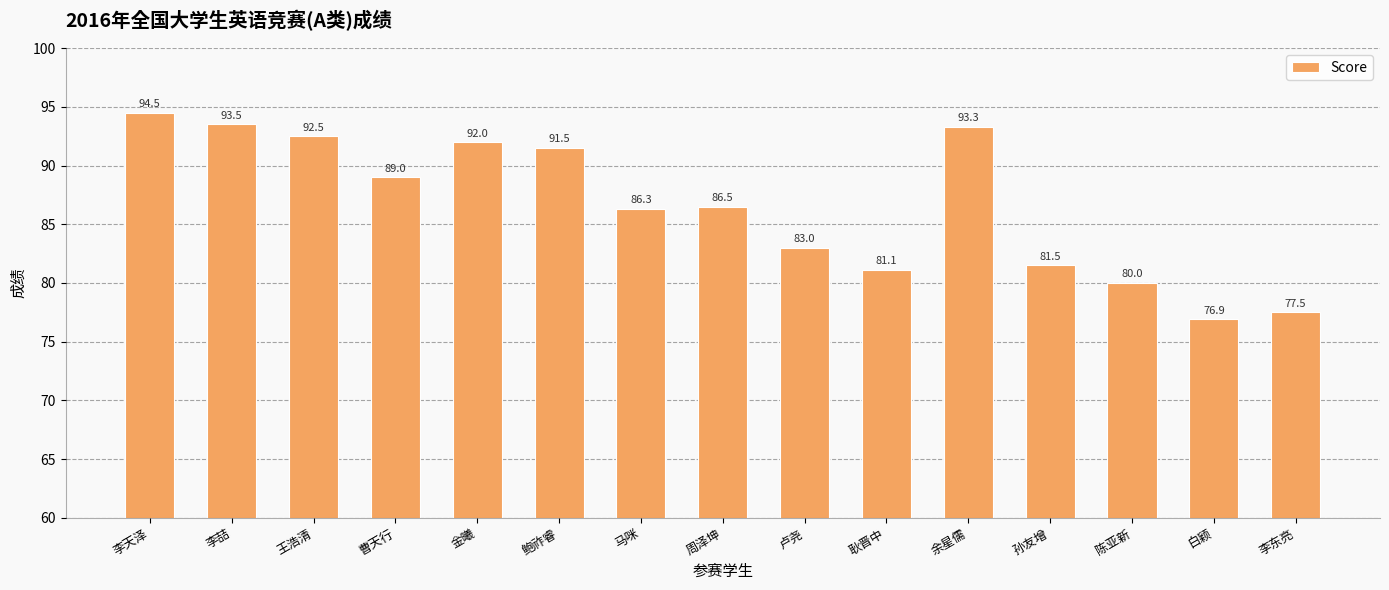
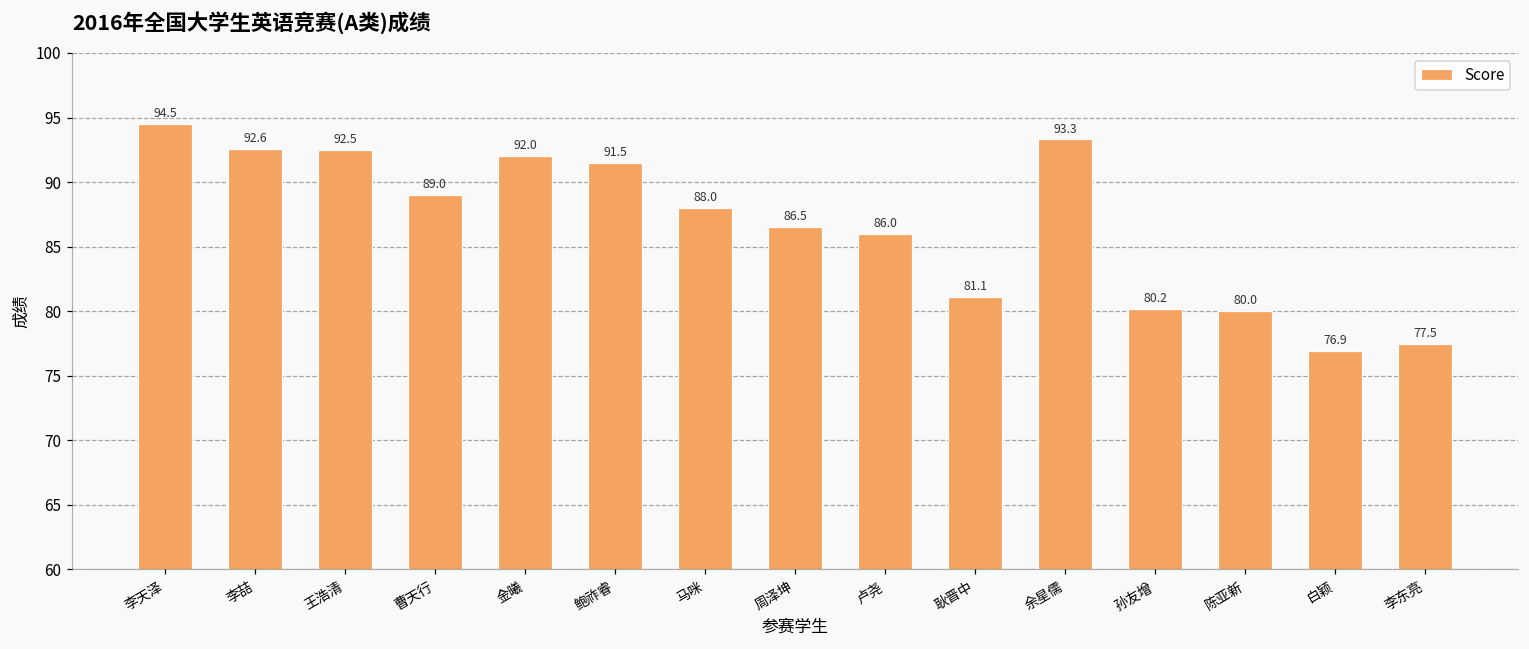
李喆: 93.5 -> 92.6
马咪: 86.3 -> 88.0
卢尧: 83.0 -> 86.0
孙友增: 81.5 -> 80.2
